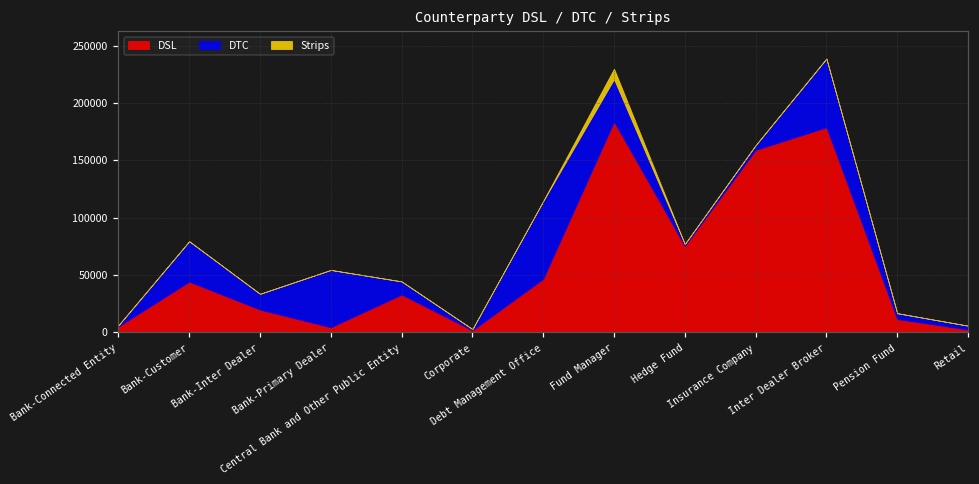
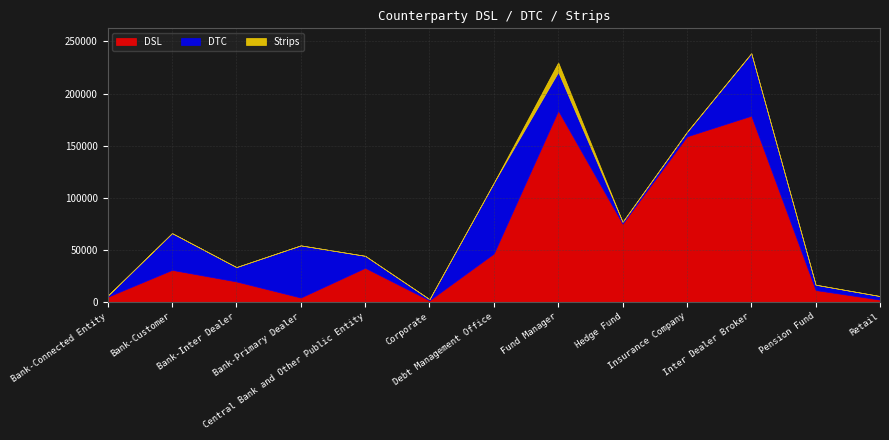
DSL, Bank-Customer: 44000 -> 31000
